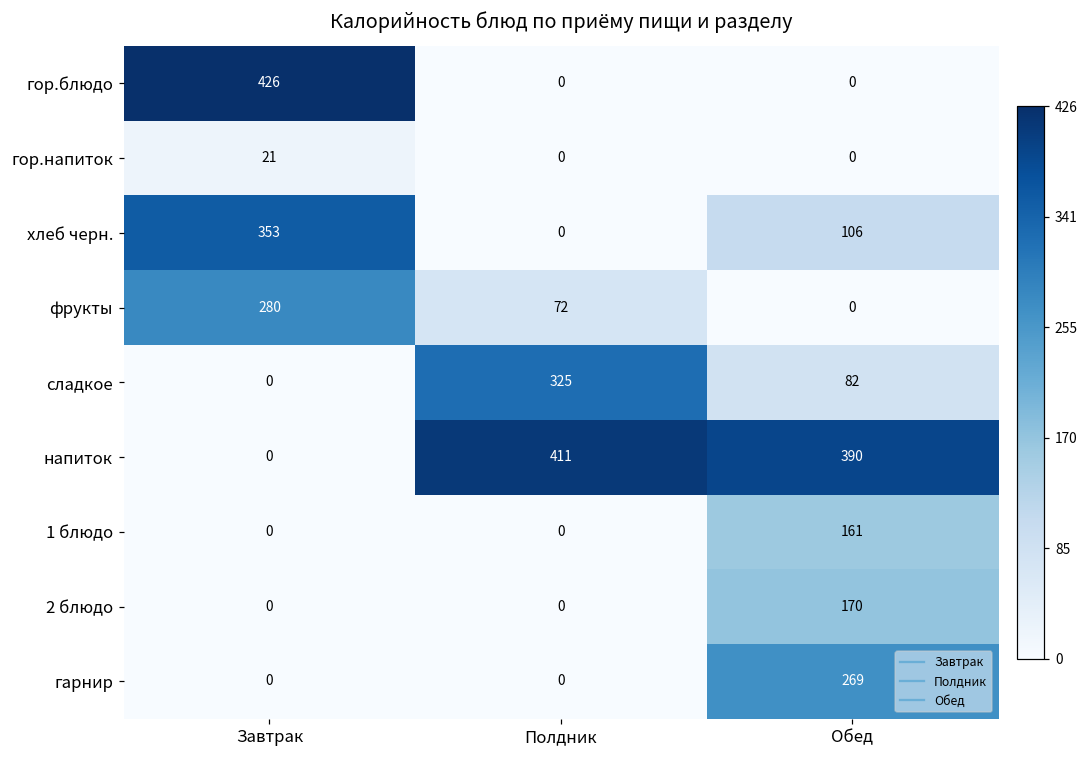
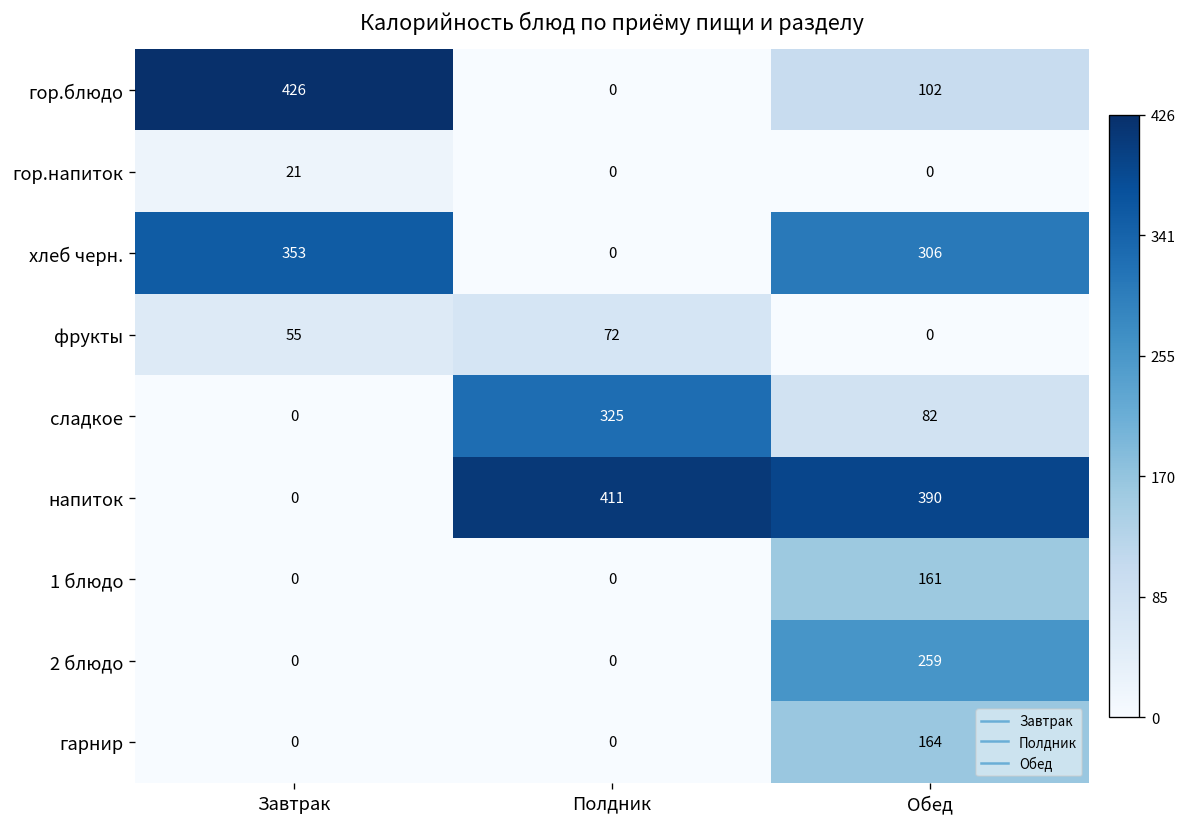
гор.блюдо, Обед: 0 -> 102
хлеб черн., Обед: 106 -> 306
фрукты, Завтрак: 280 -> 55
2 блюдо, Обед: 170 -> 259
гарнир, Обед: 269 -> 164
